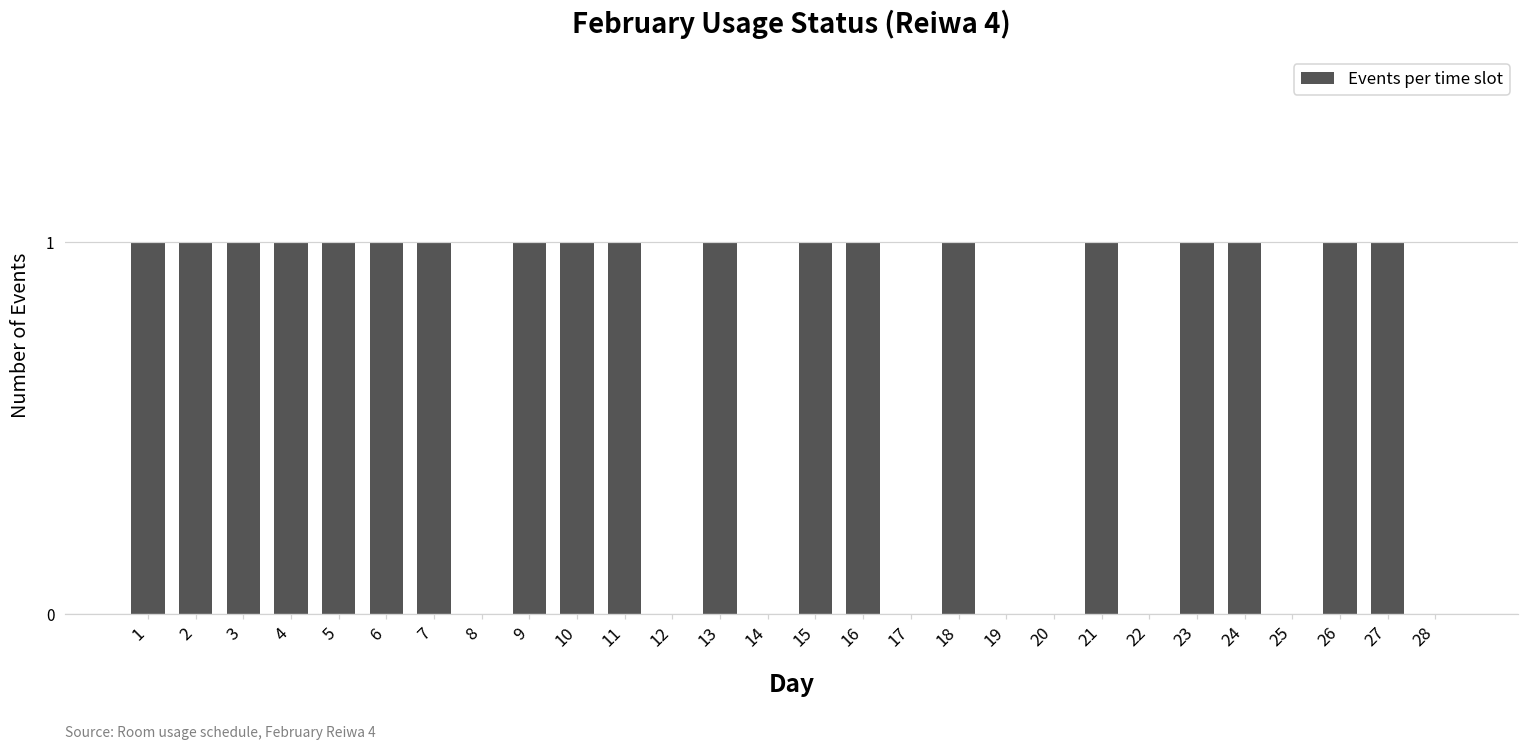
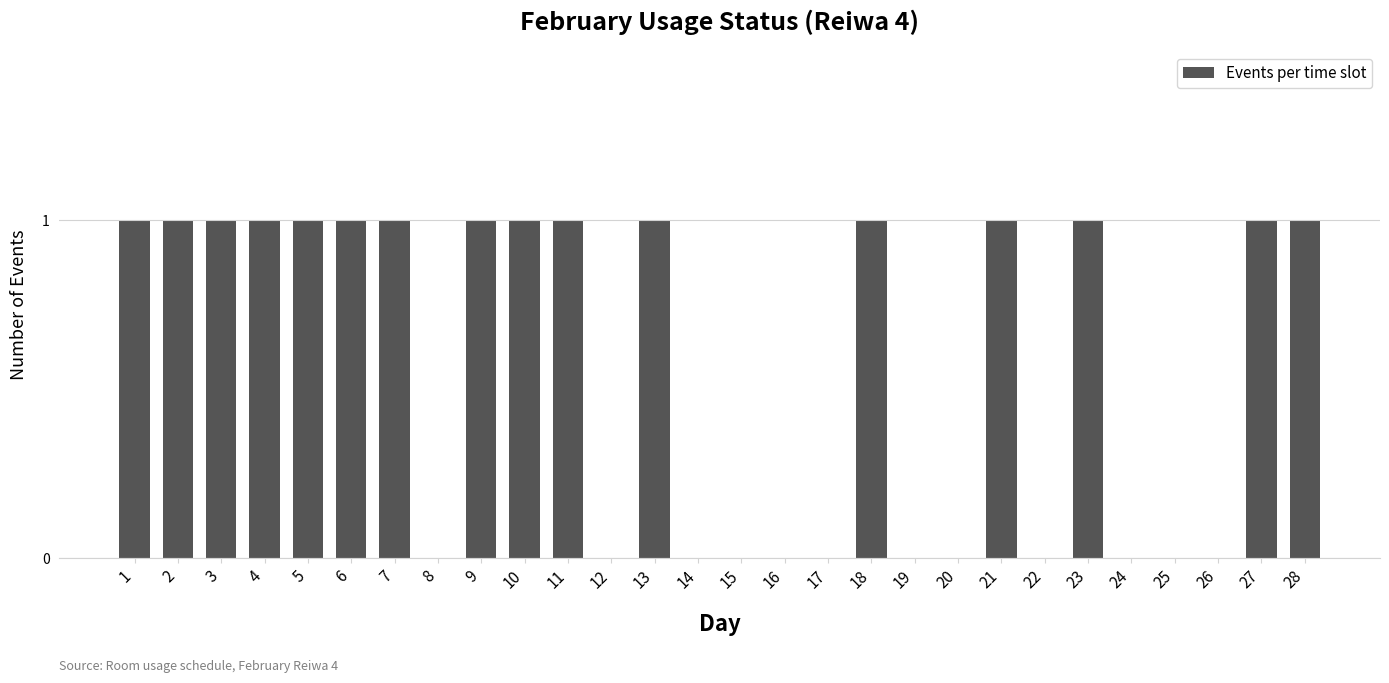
15: 1 -> 0
16: 1 -> 0
24: 1 -> 0
26: 1 -> 0
28: 0 -> 1
